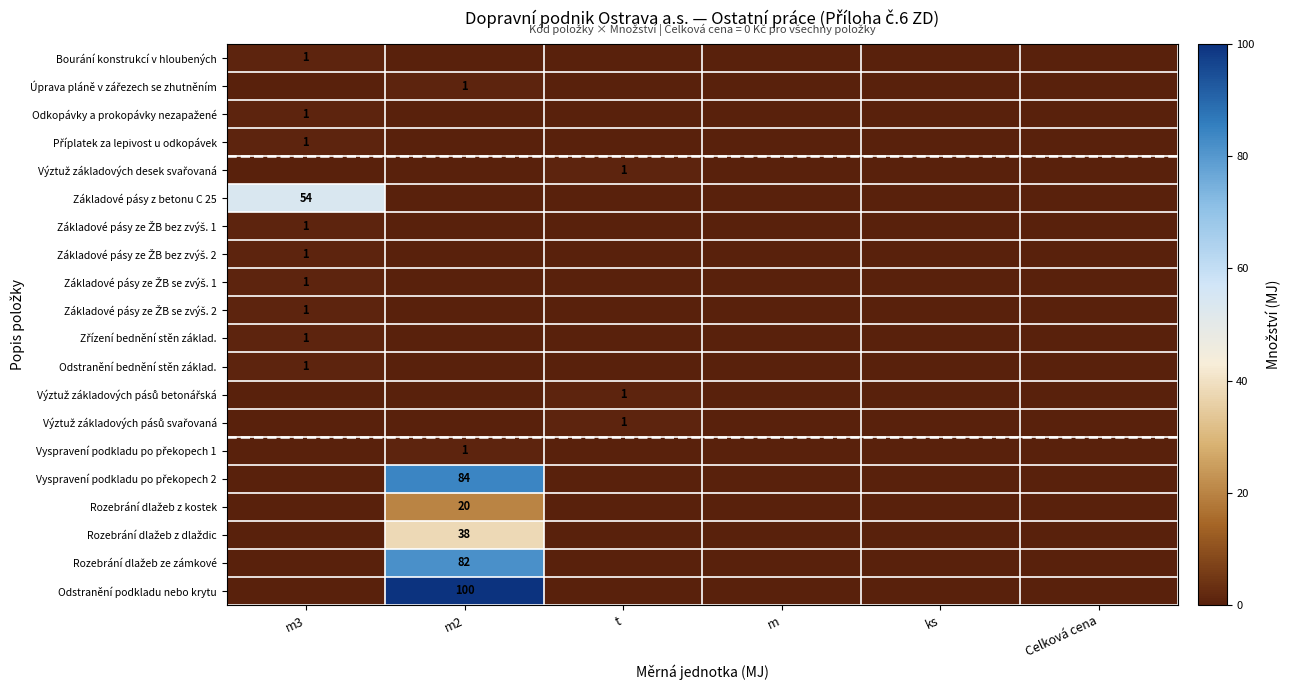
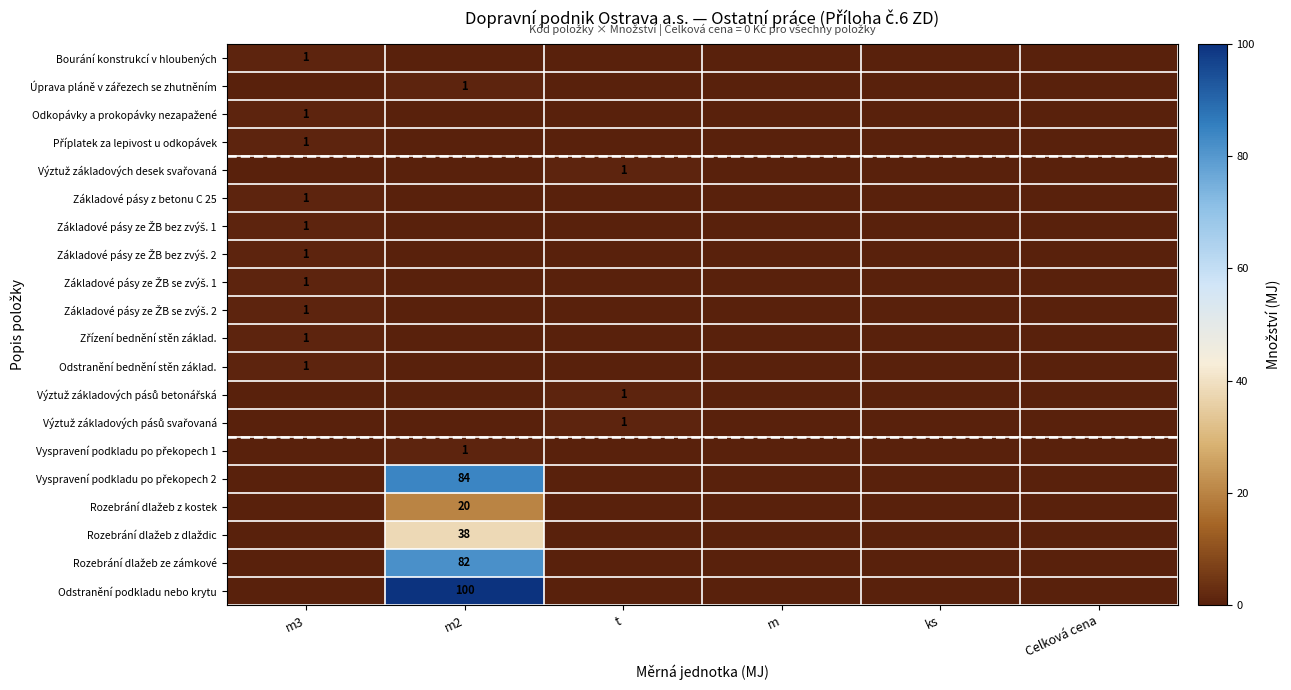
Základové pásy z betonu C 25, m3: 54 -> 1
